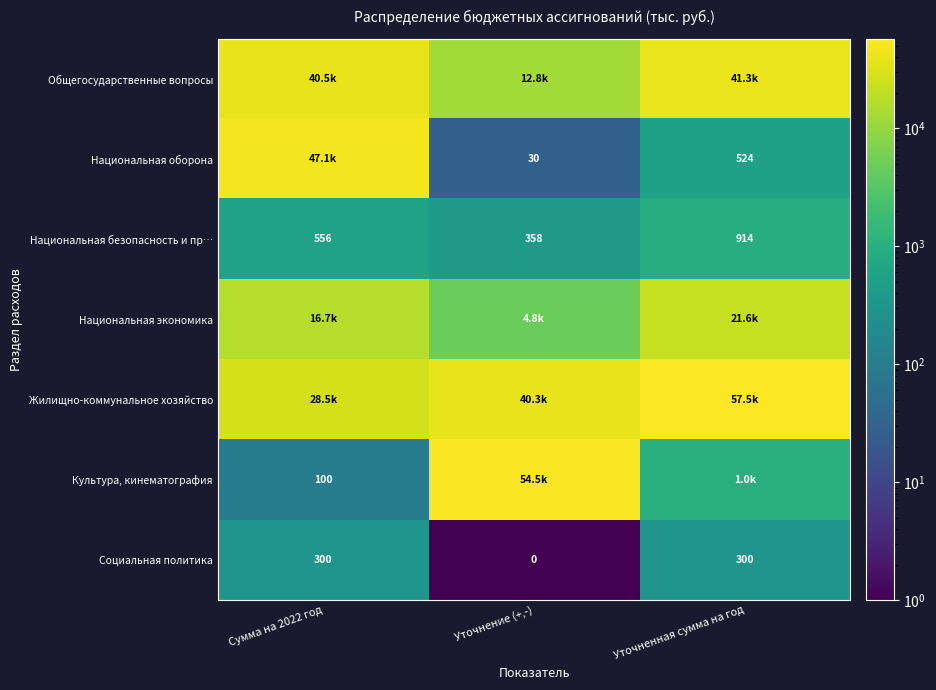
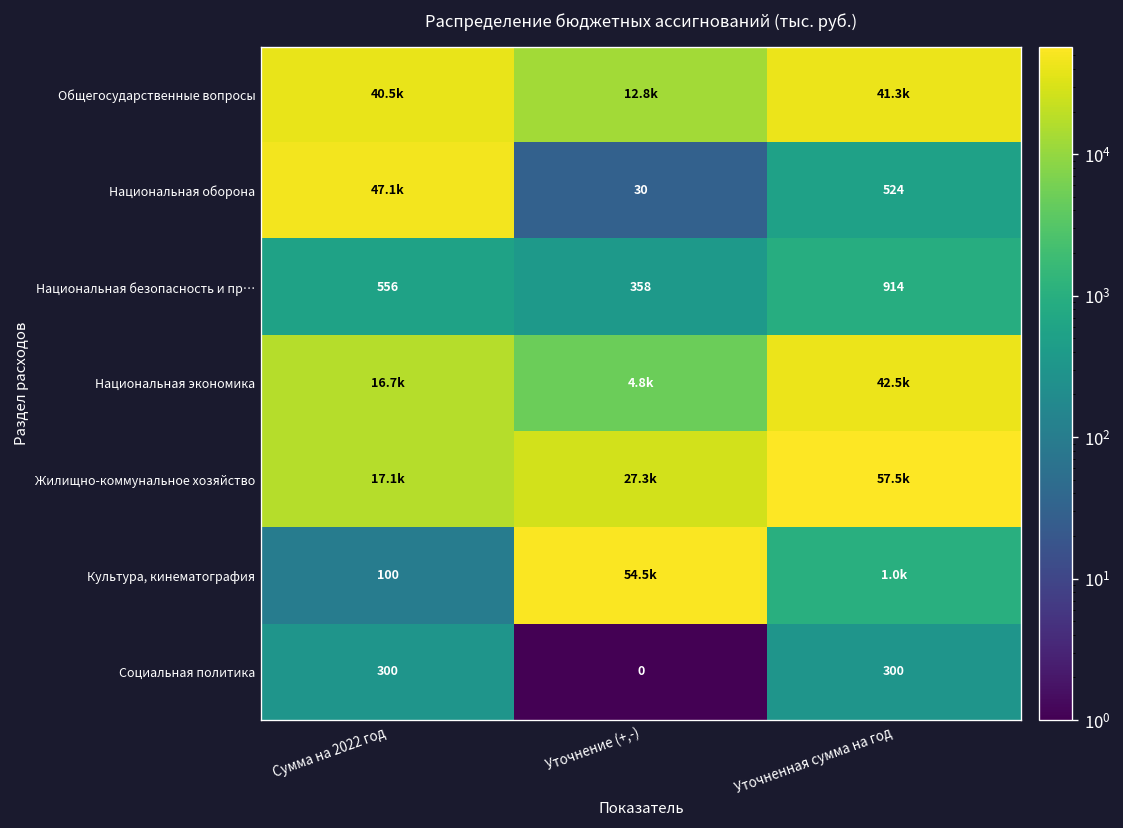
Национальная экономика, Уточненная сумма на год: 21.6k -> 42.5k
Жилищно-коммунальное хозяйство, Сумма на 2022 год: 28.5k -> 17.1k
Жилищно-коммунальное хозяйство, Уточнение (+,-): 40.3k -> 27.3k
